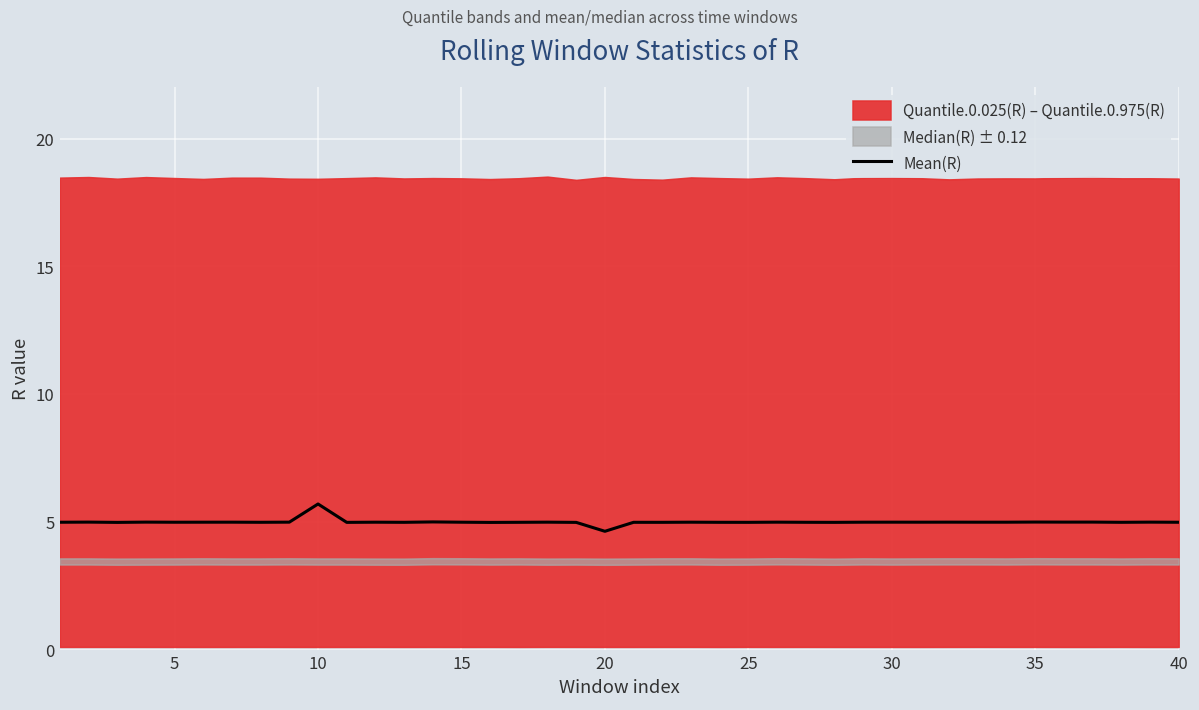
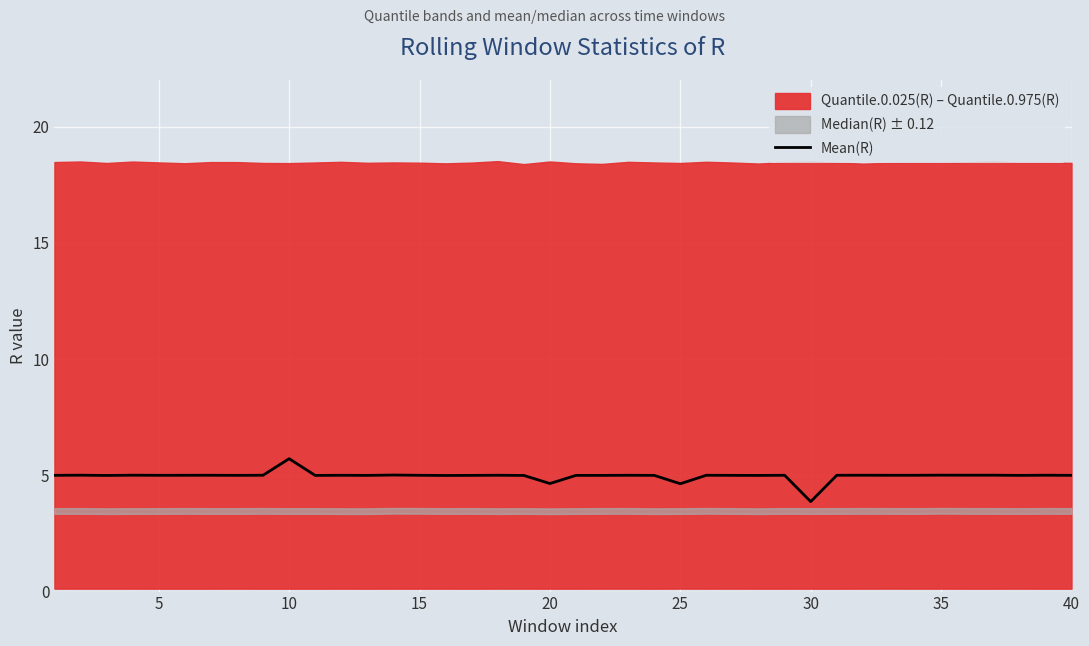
Mean(R), 25: 5.0 -> 4.6
Mean(R), 30: 5.0 -> 3.9
